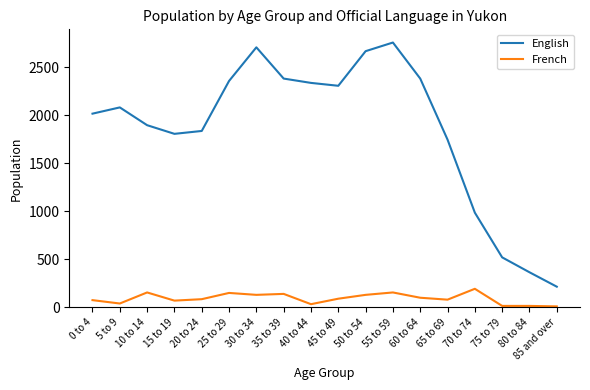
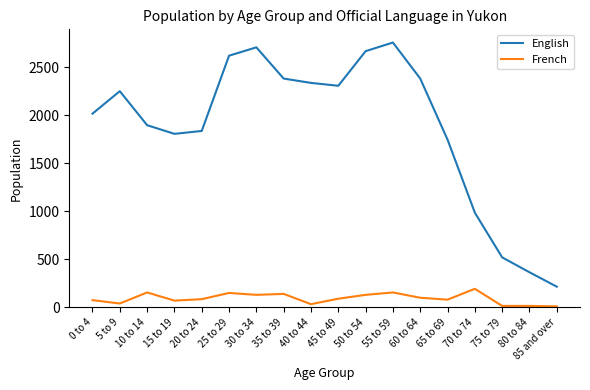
English, 5 to 9: 2100 -> 2200
English, 25 to 29: 2400 -> 2600
